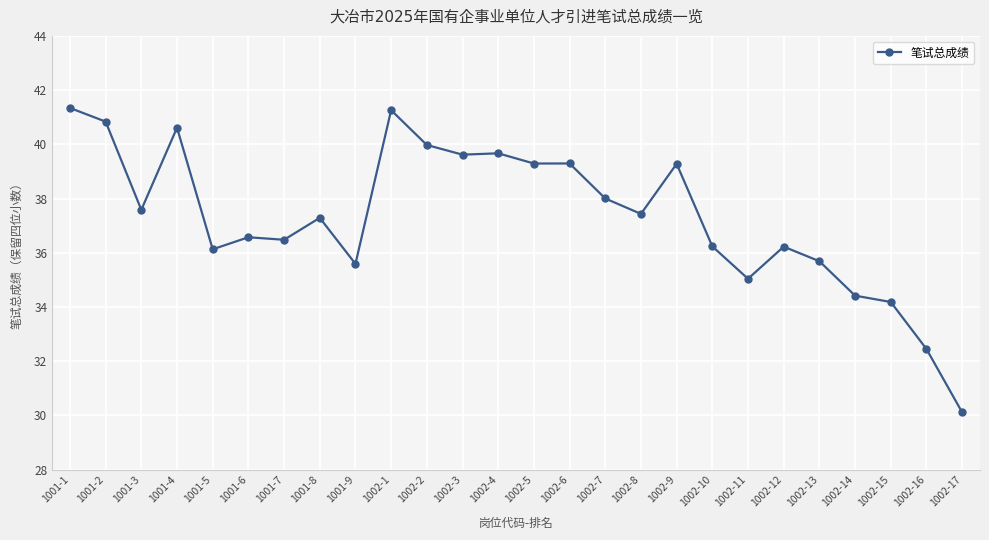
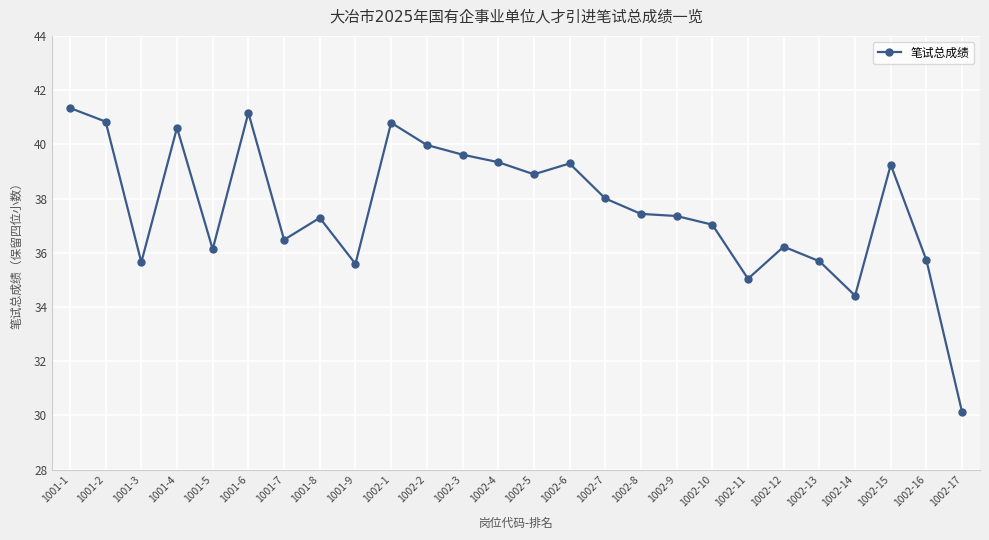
1001-3: 37.6 -> 35.6
1001-6: 36.6 -> 41.2
1002-1: 41.3 -> 40.8
1002-4: 39.7 -> 39.3
1002-5: 39.3 -> 38.9
1002-9: 39.3 -> 37.4
1002-10: 36.2 -> 37.0
1002-15: 34.2 -> 39.2
1002-16: 32.4 -> 35.7
